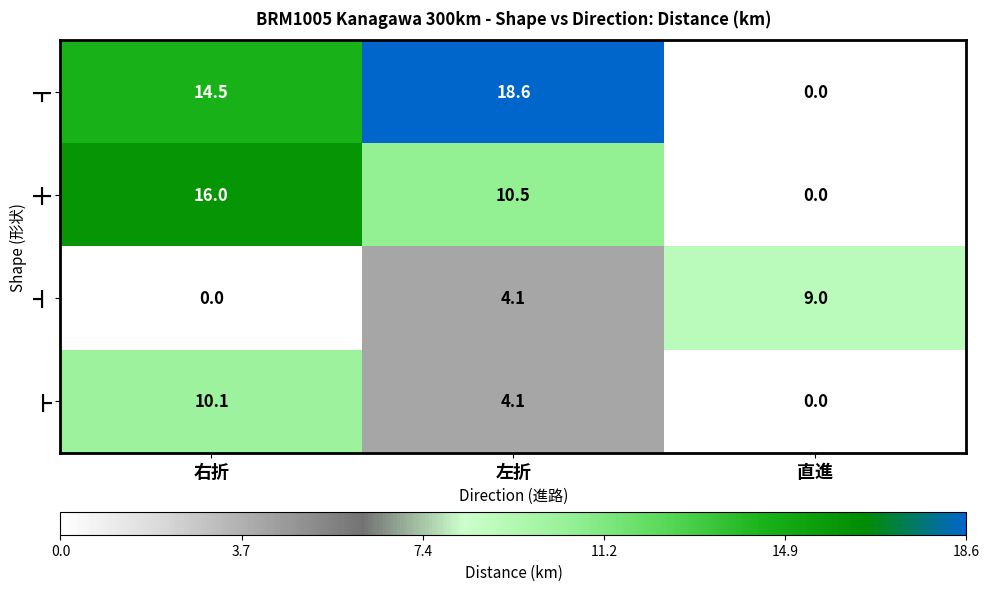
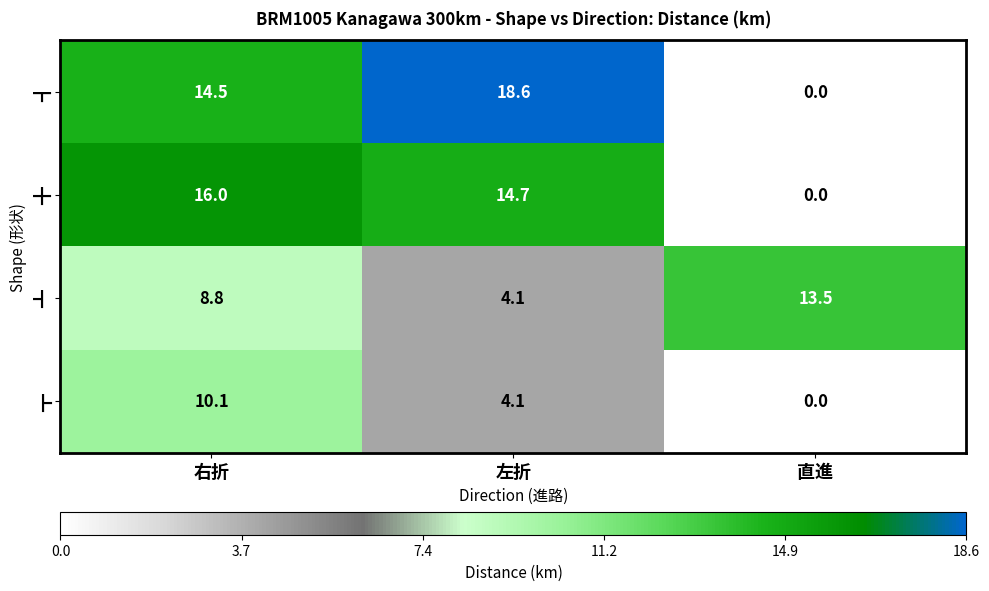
╋, 左折: 10.5 -> 14.7
┫, 右折: 0.0 -> 8.8
┫, 直進: 9.0 -> 13.5
